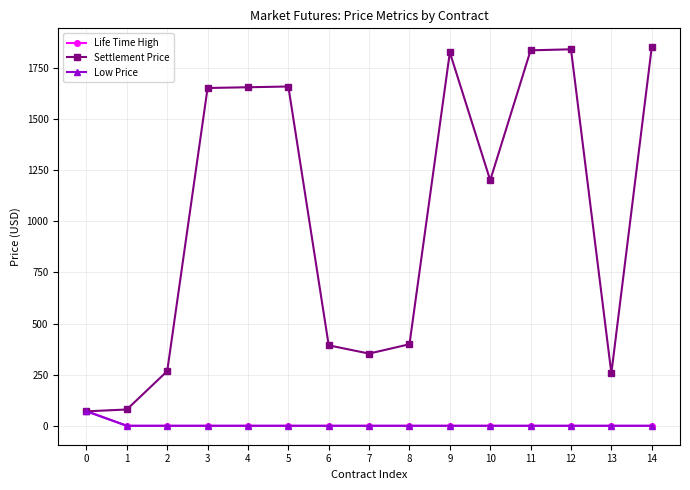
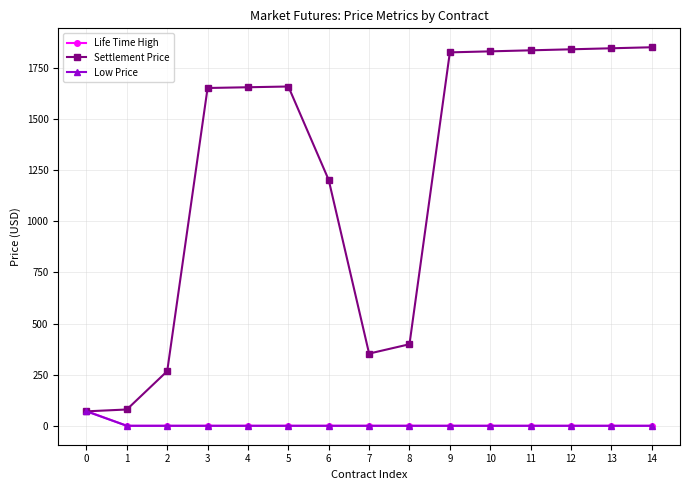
Settlement Price, 6: 390 -> 1200
Settlement Price, 10: 1200 -> 1830
Settlement Price, 13: 260 -> 1850
